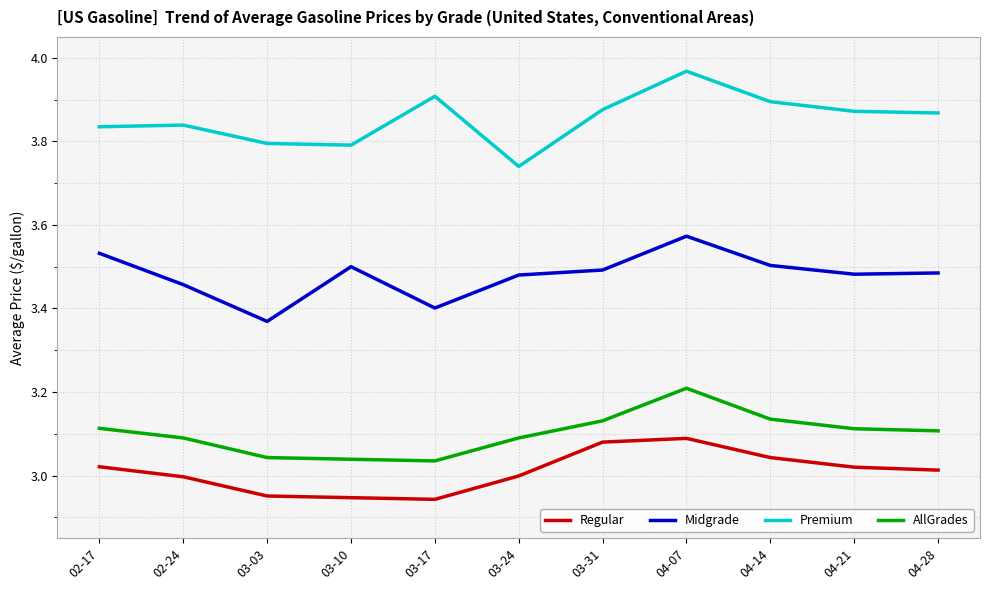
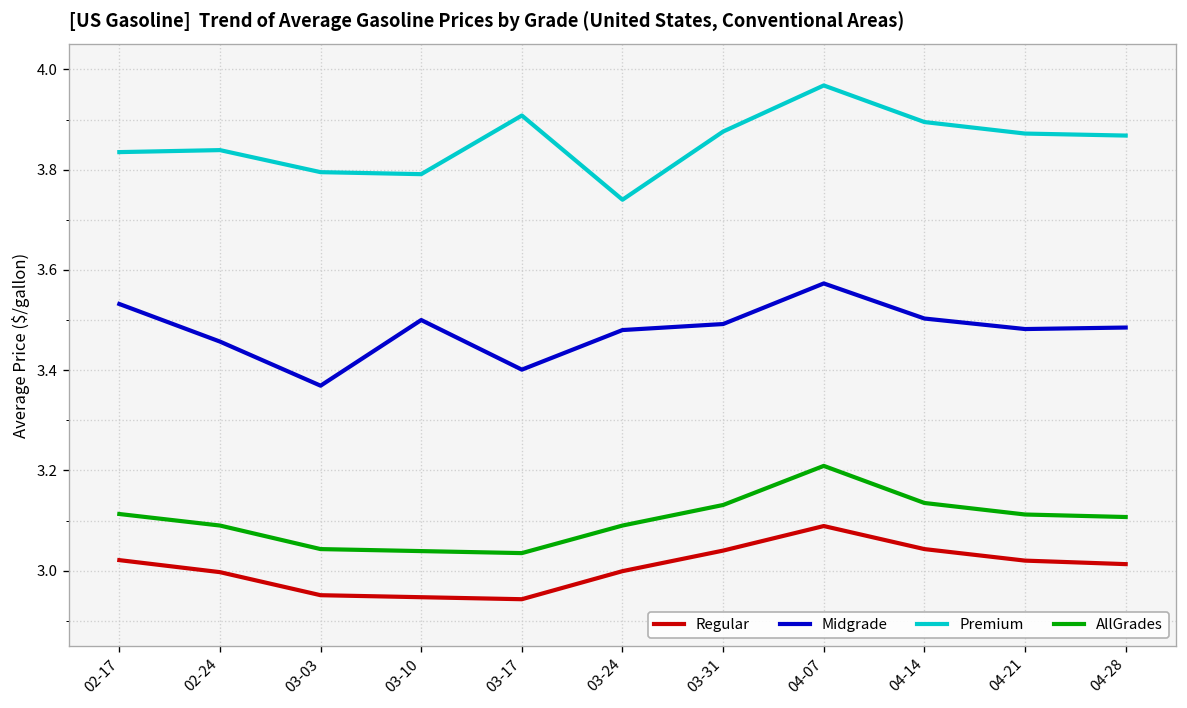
Regular, 03-31: 3.08 -> 3.04
